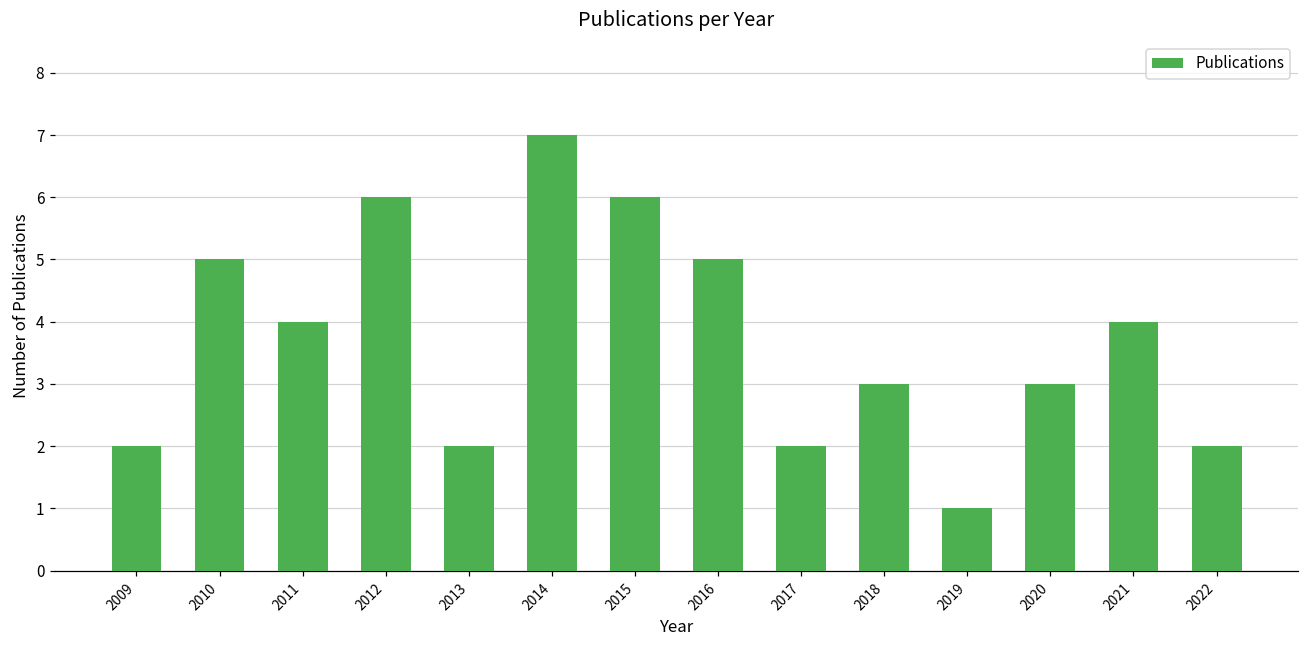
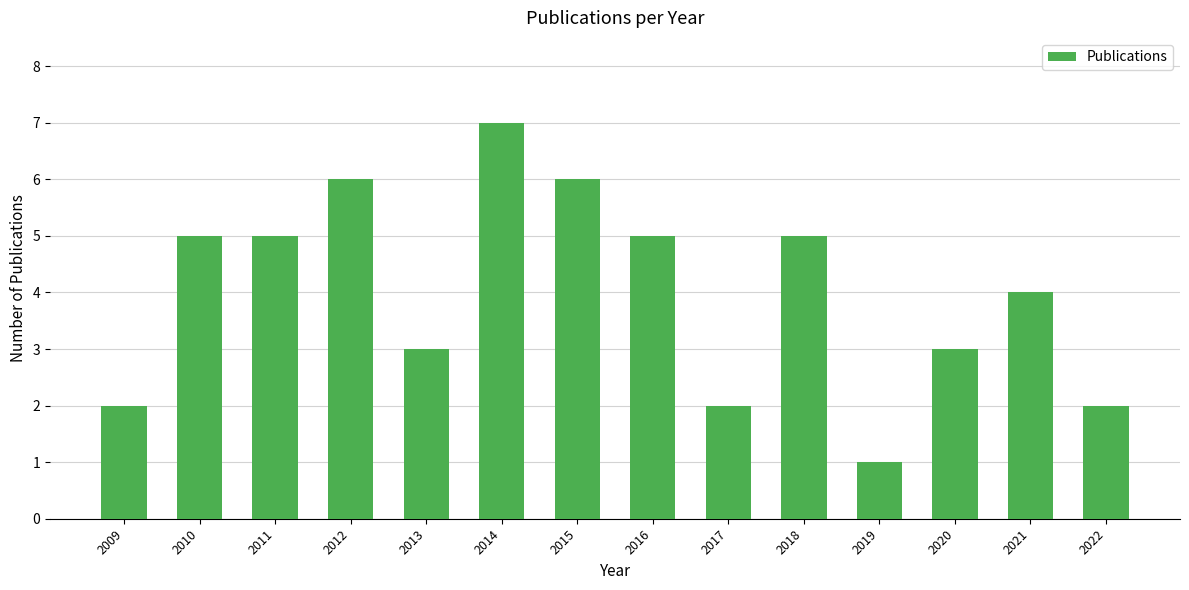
2011: 4 -> 5
2013: 2 -> 3
2018: 3 -> 5
